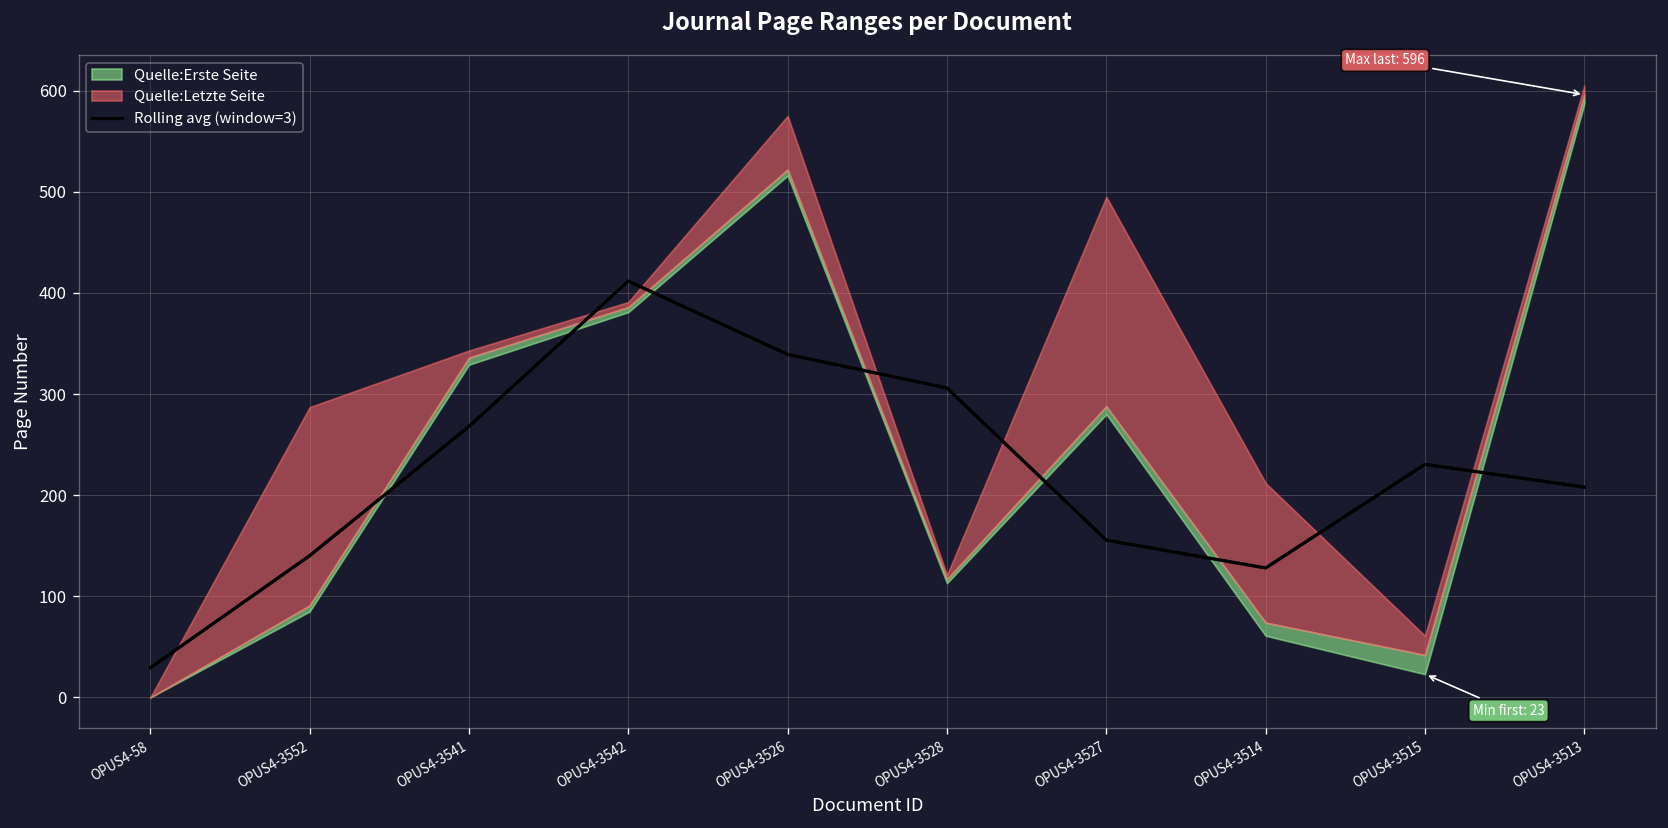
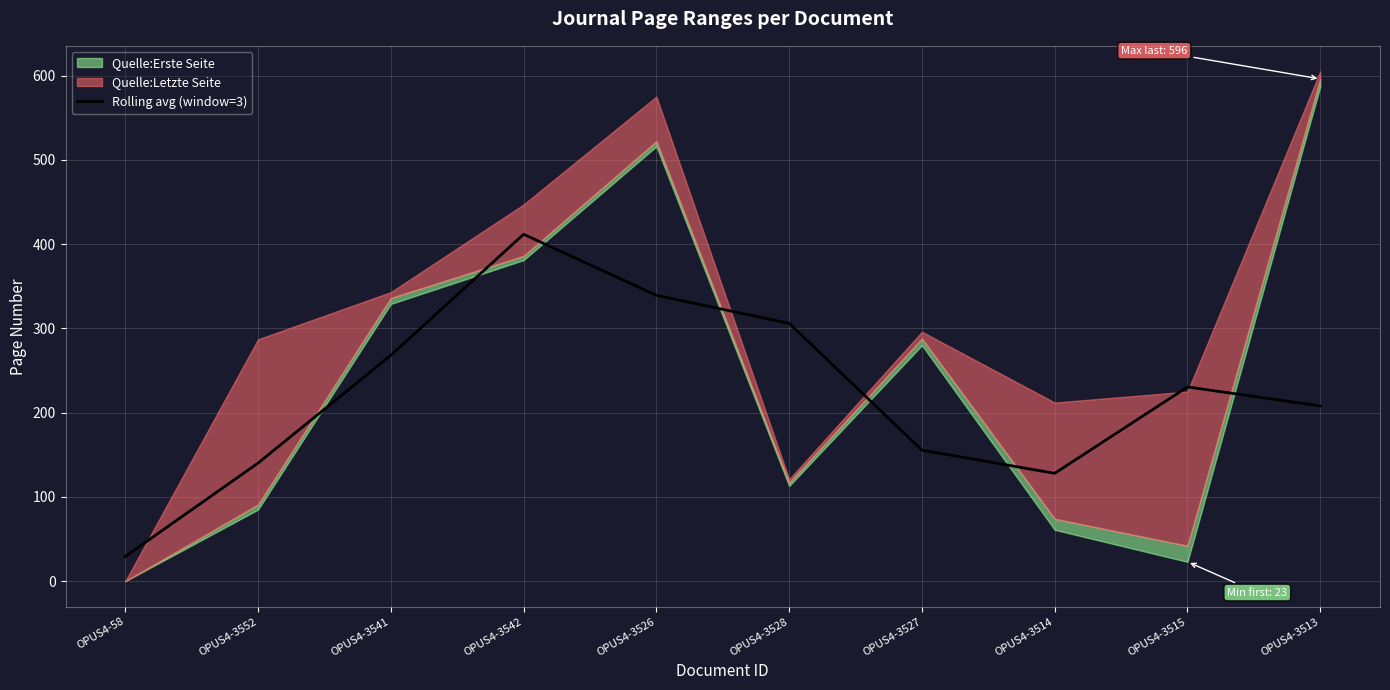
Quelle:Letzte Seite, OPUS4-3542: 10 -> 60
Quelle:Letzte Seite, OPUS4-3527: 210 -> 10
Quelle:Letzte Seite, OPUS4-3515: 20 -> 180
